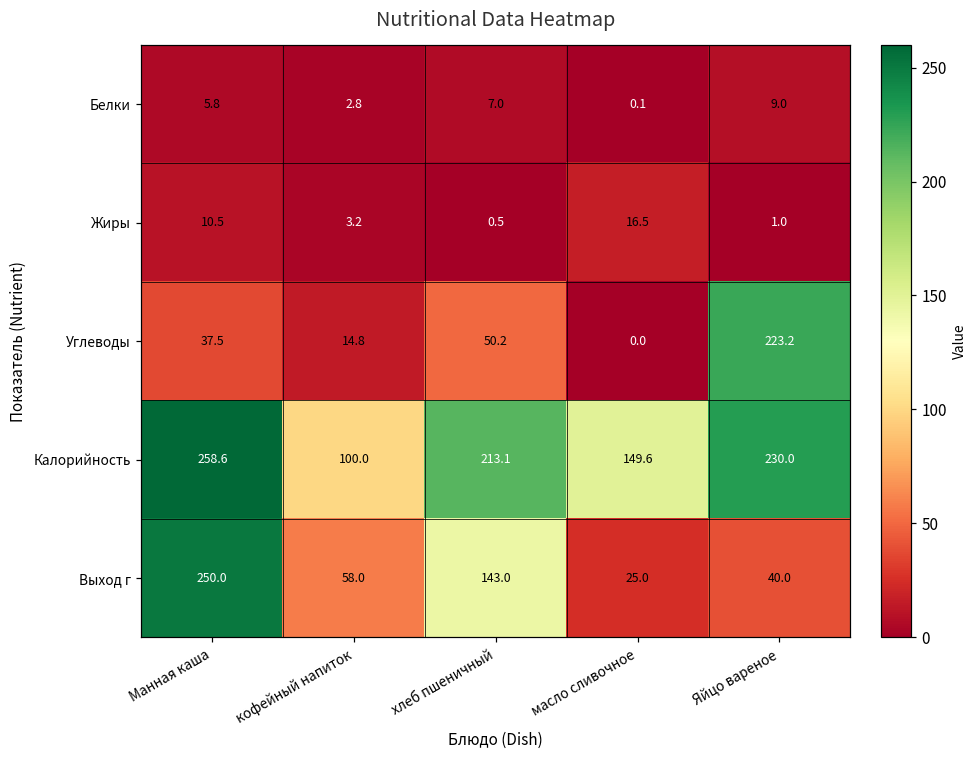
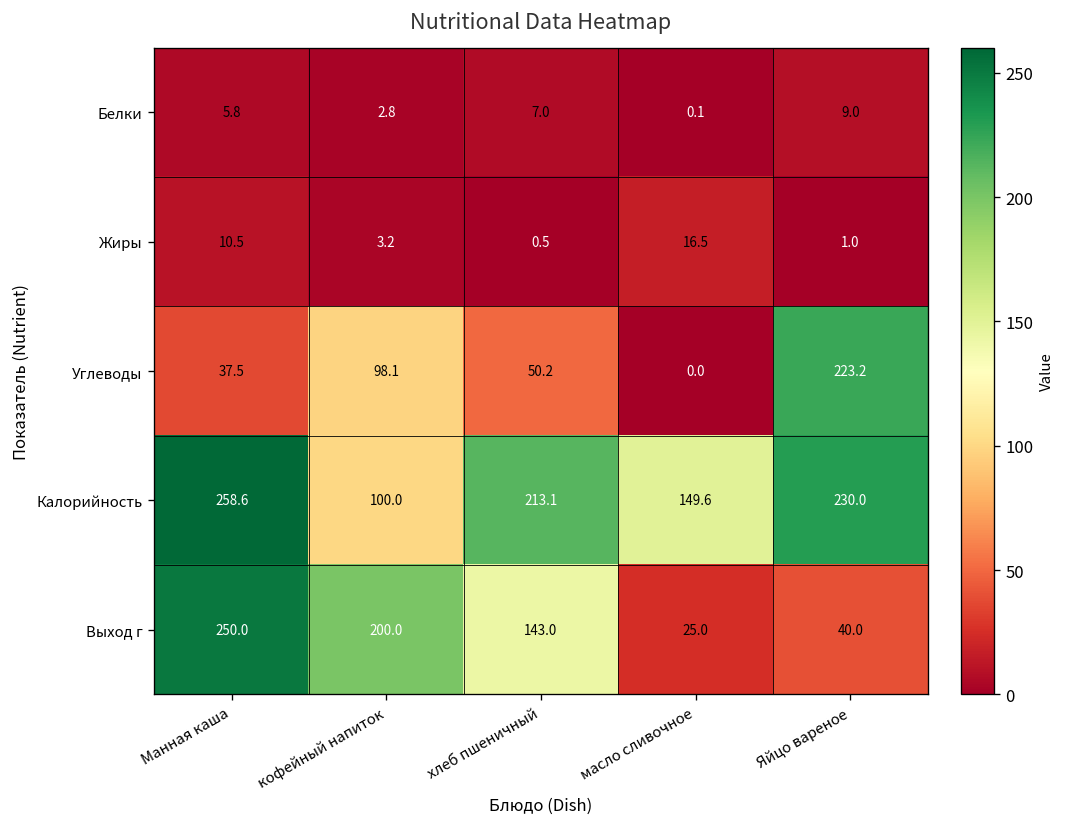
Углеводы, кофейный напиток: 14.8 -> 98.1
Выход г, кофейный напиток: 58.0 -> 200.0
